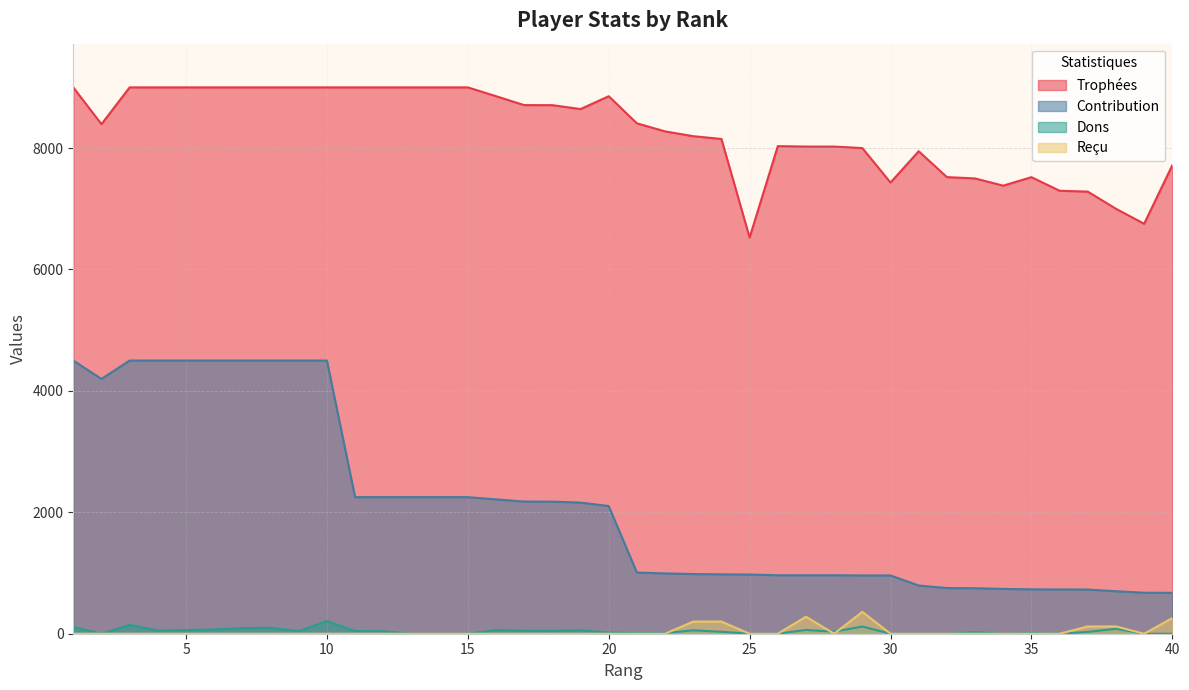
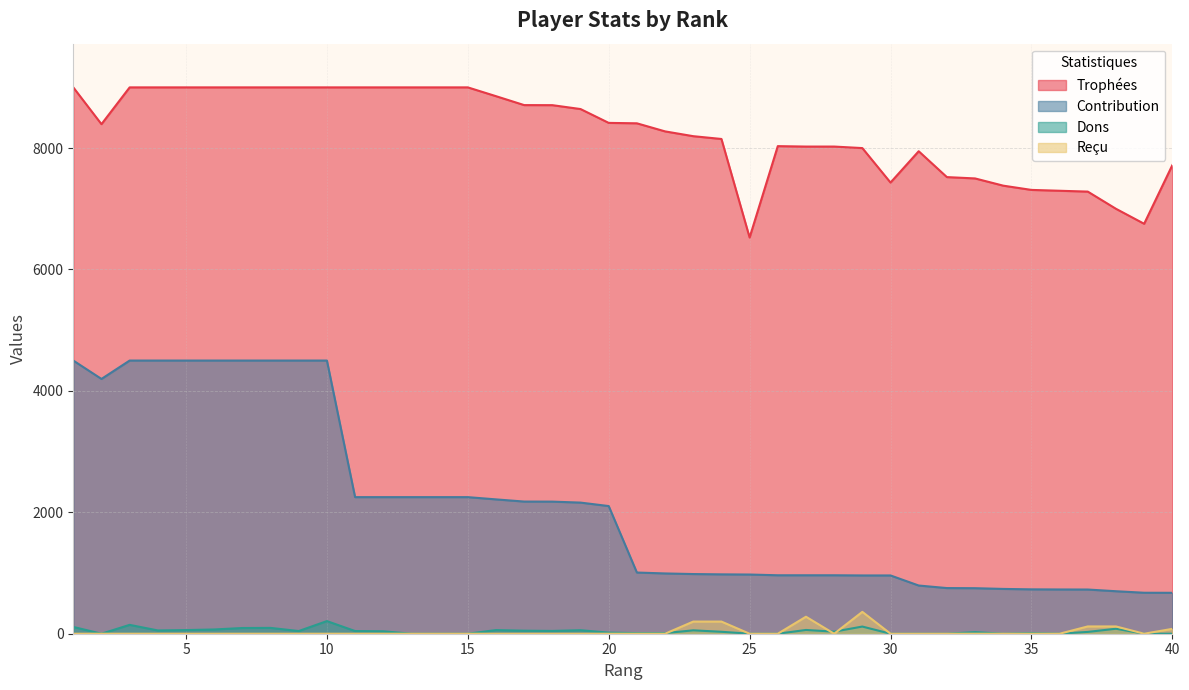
Trophées, 20: 8900 -> 8400
Trophées, 35: 7500 -> 7300
Reçu, 40: 300 -> 100
